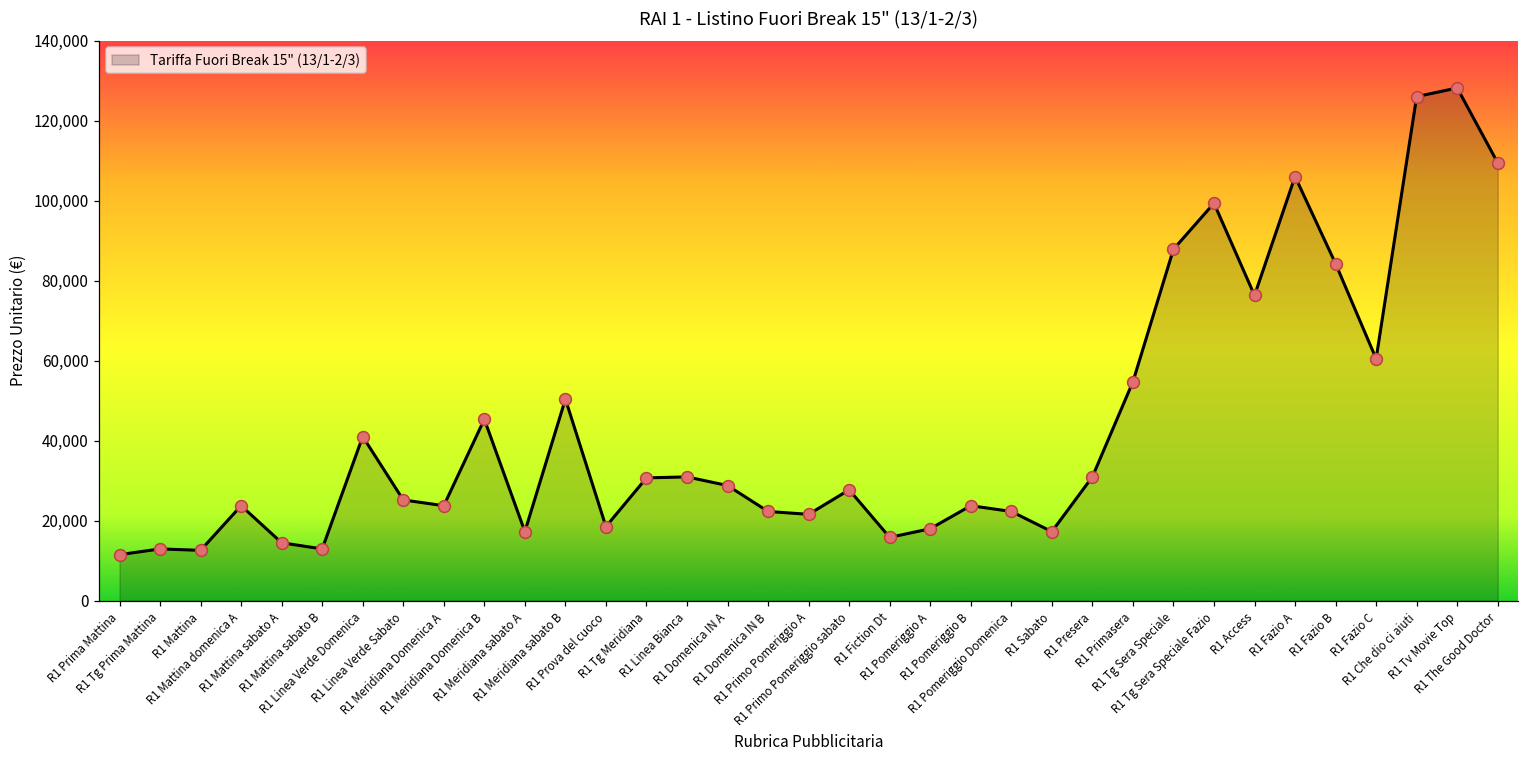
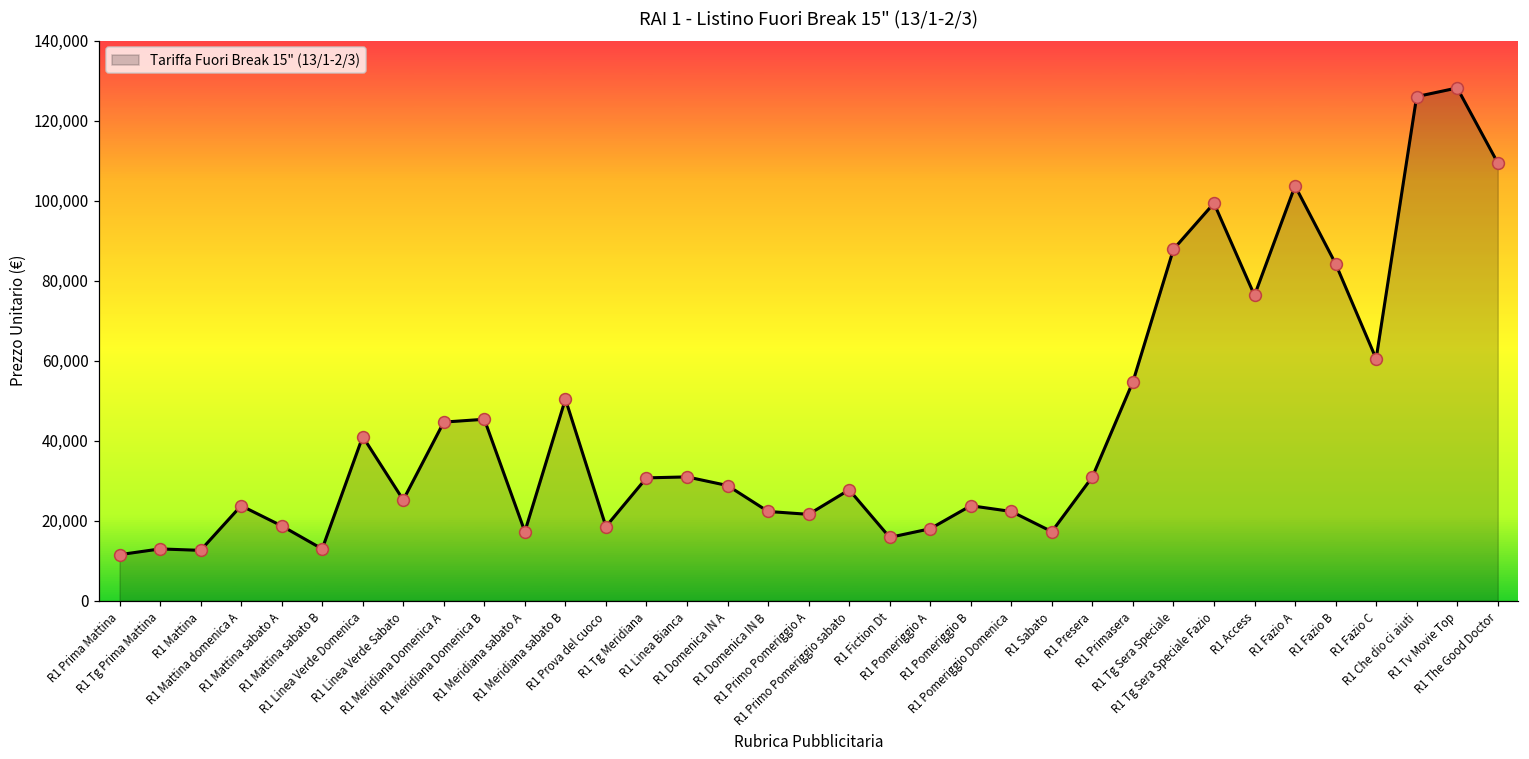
R1 Mattina sabato A: 14,000 -> 19,000
R1 Meridiana Domenica A: 24,000 -> 45,000
R1 Fazio A: 106,000 -> 104,000
